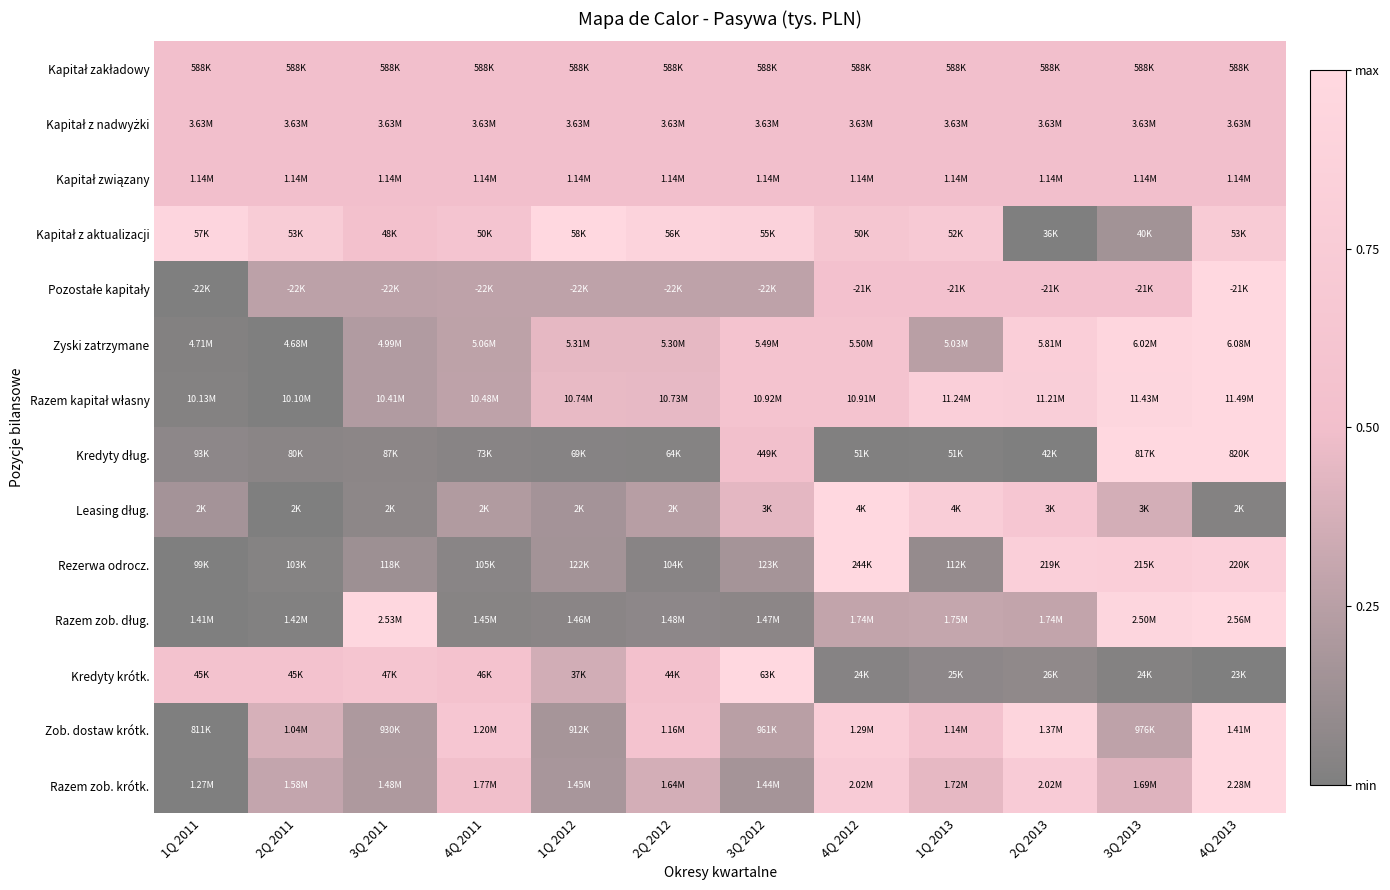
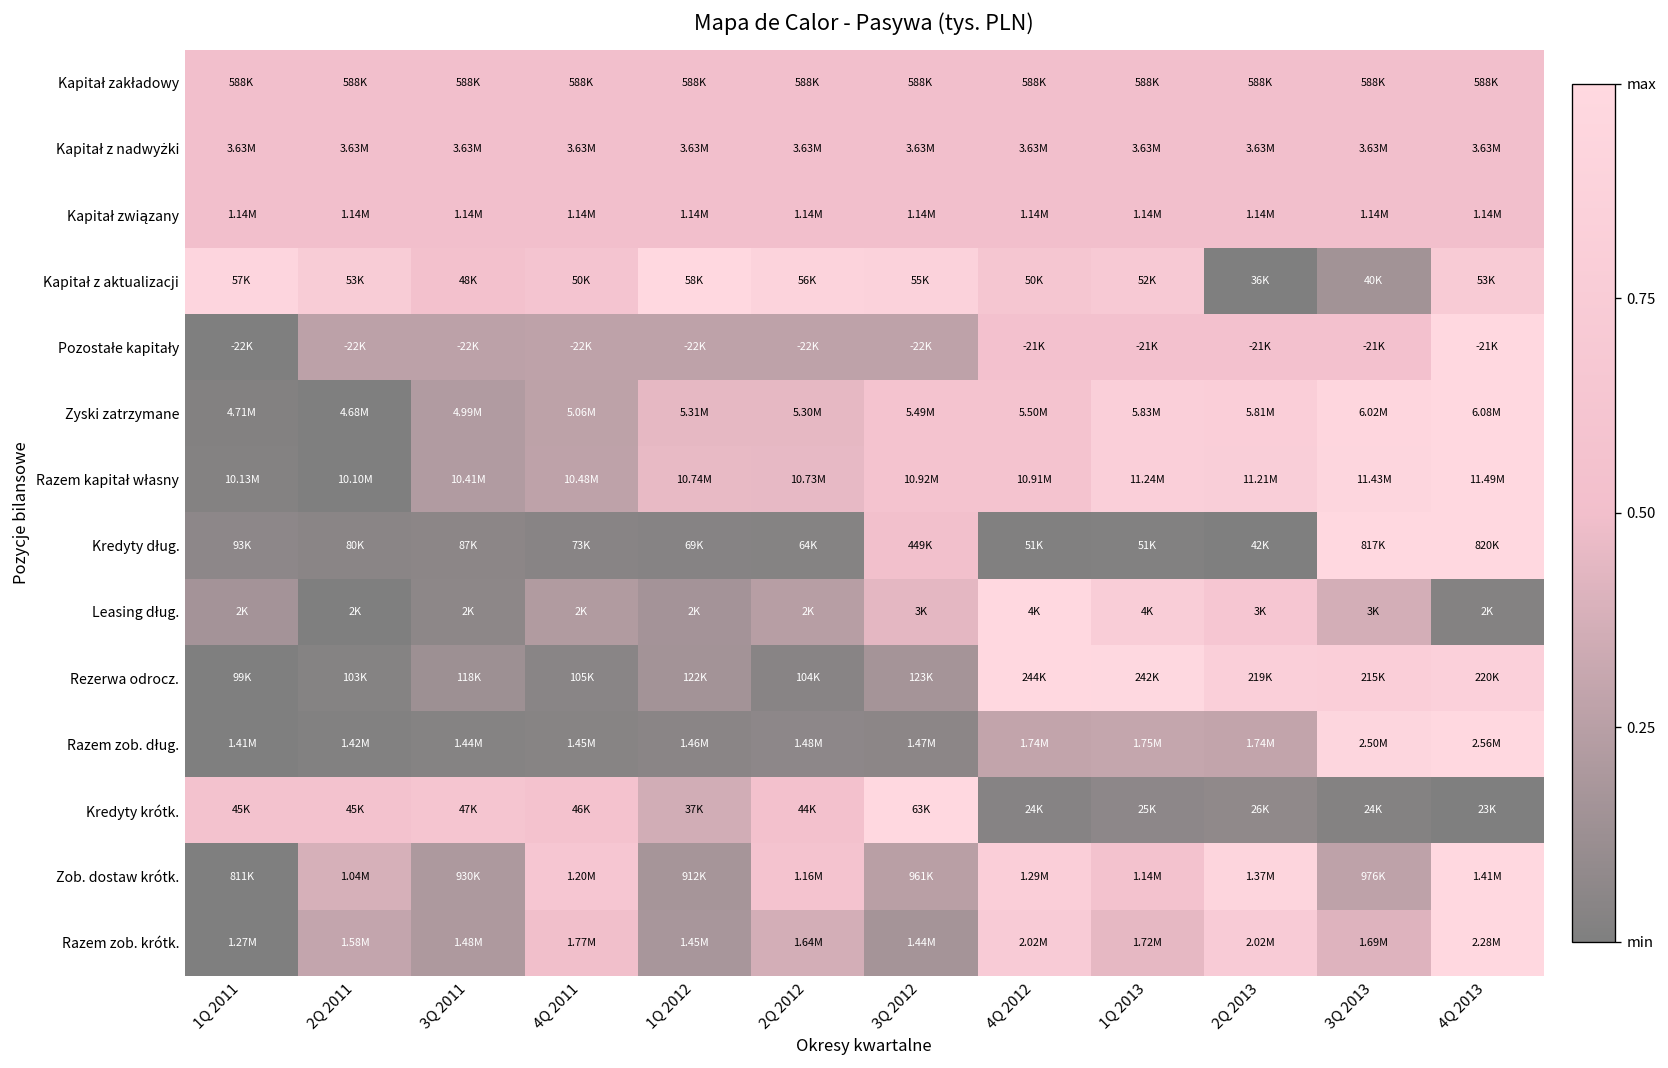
Zyski zatrzymane, 1Q 2013: 5.03M -> 5.83M
Rezerwa odrocz., 1Q 2013: 112K -> 242K
Razem zob. dług., 3Q 2011: 2.53M -> 1.44M
